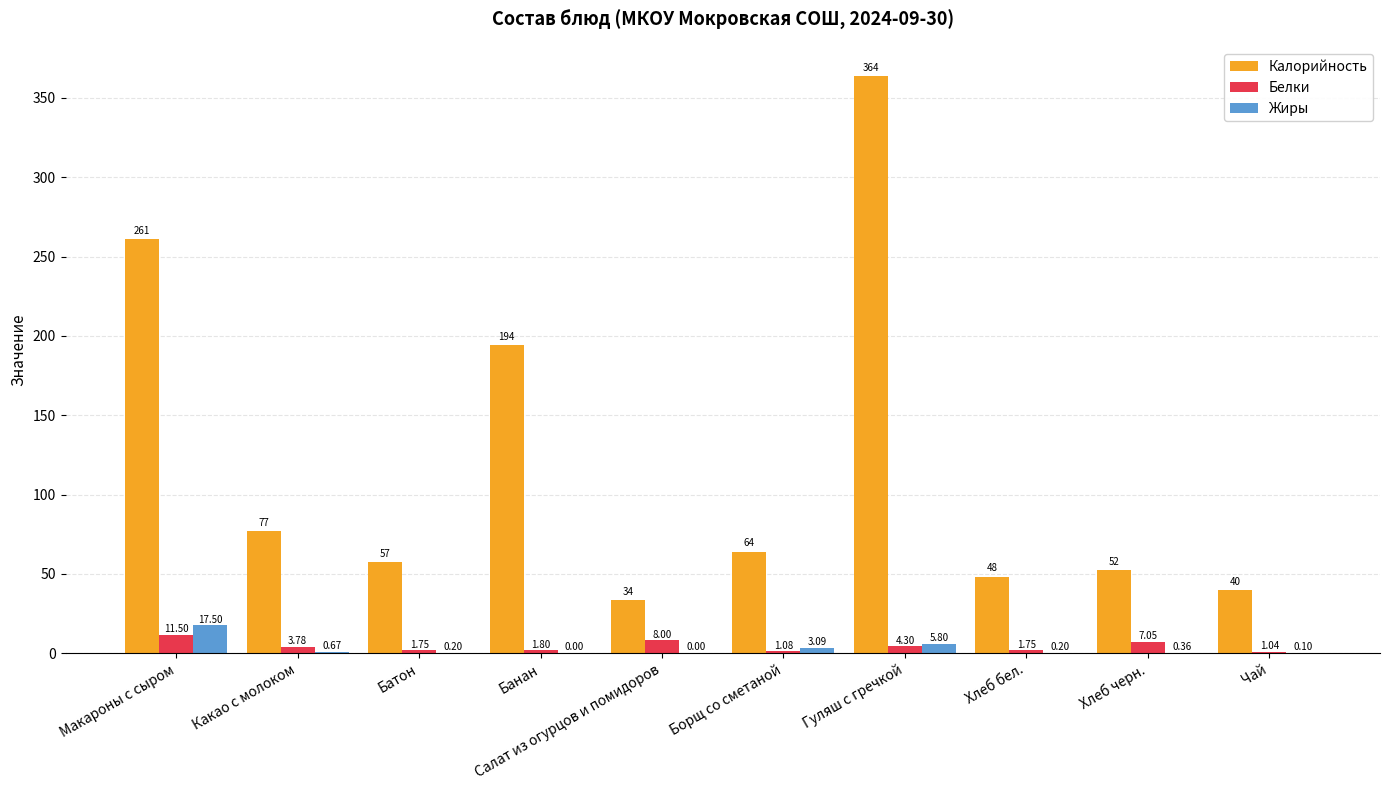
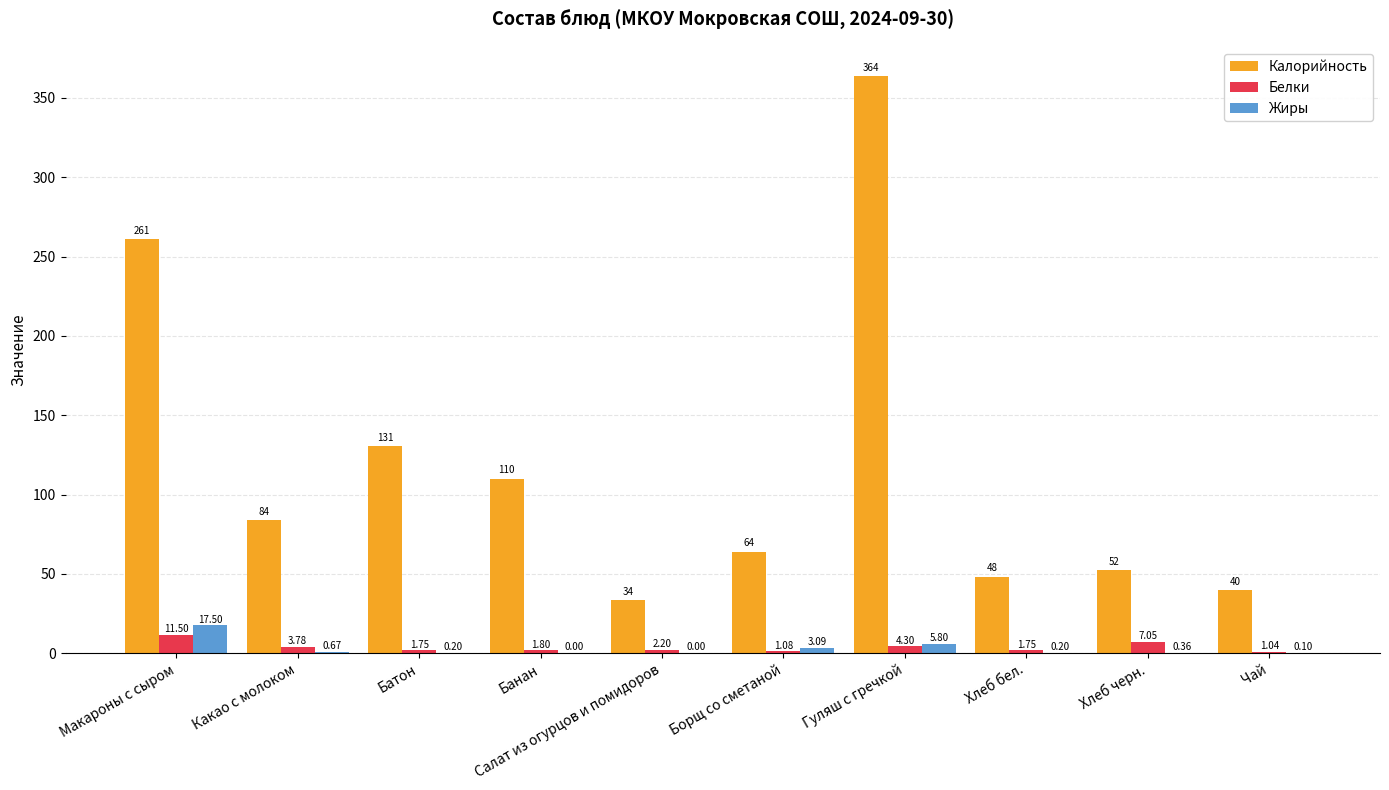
Калорийность, Какао с молоком: 77 -> 84
Калорийность, Батон: 57 -> 131
Калорийность, Банан: 194 -> 110
Белки, Салат из огурцов и помидоров: 8.00 -> 2.20
